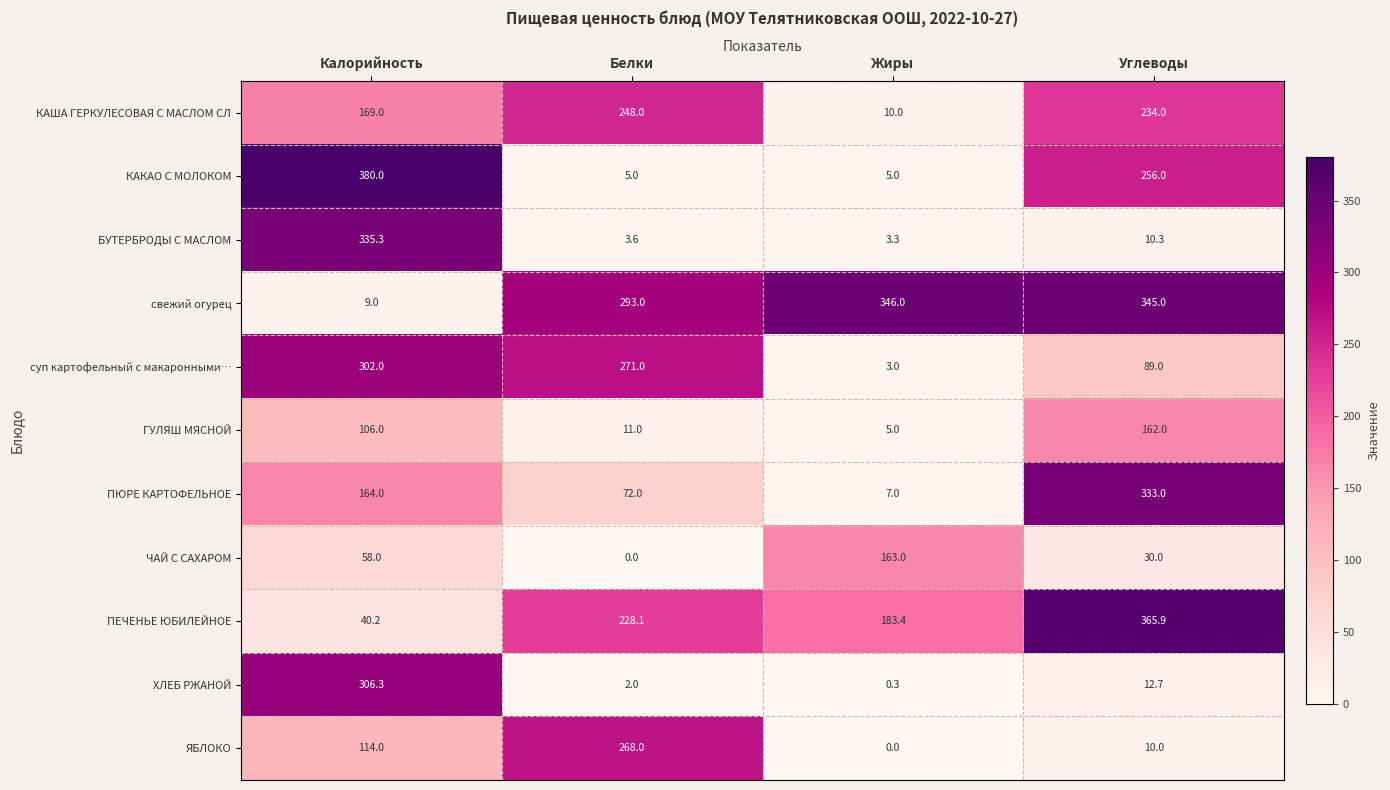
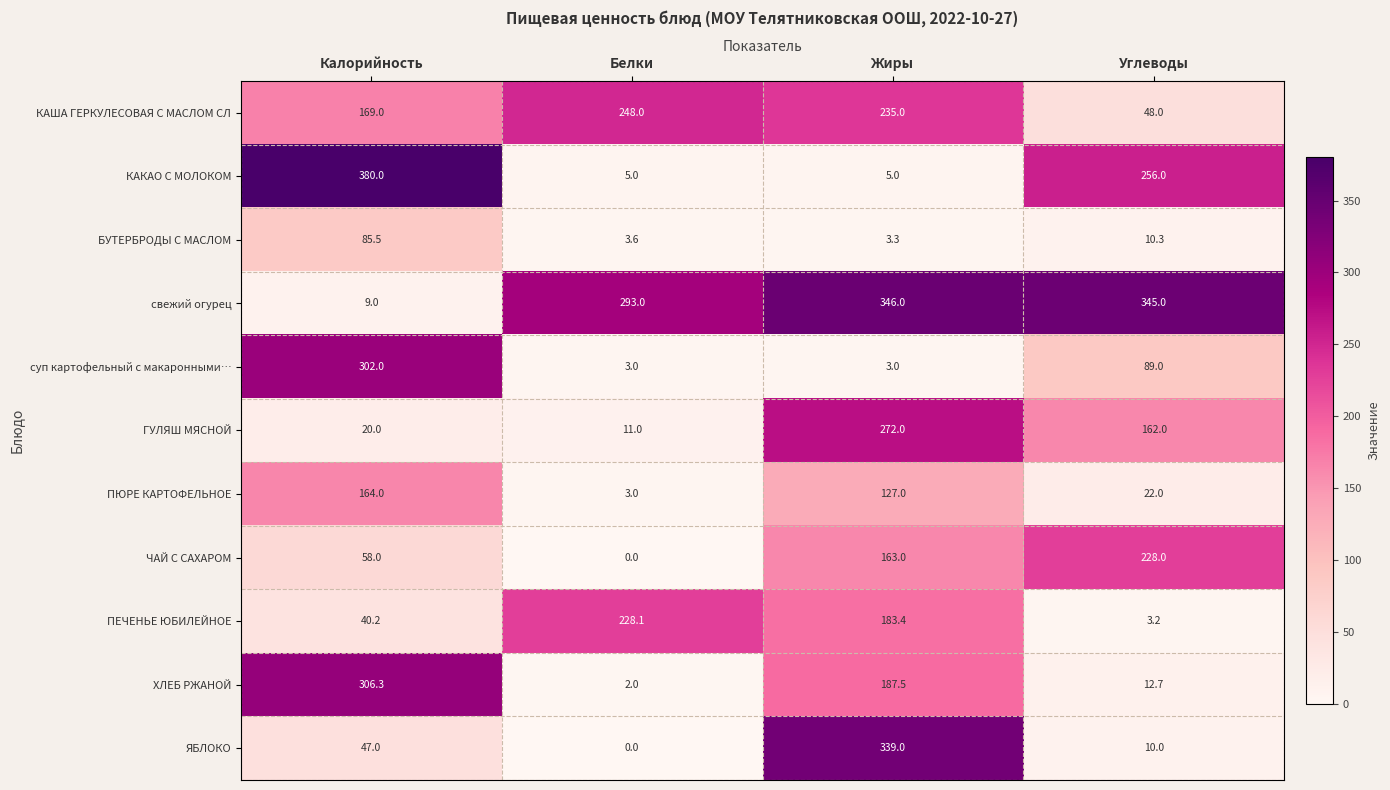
КАША ГЕРКУЛЕСОВАЯ С МАСЛОМ СЛ, Жиры: 10.0 -> 235.0
КАША ГЕРКУЛЕСОВАЯ С МАСЛОМ СЛ, Углеводы: 234.0 -> 48.0
БУТЕРБРОДЫ С МАСЛОМ, Калорийность: 335.3 -> 85.5
суп картофельный с макаронными…, Белки: 271.0 -> 3.0
ГУЛЯШ МЯСНОЙ, Калорийность: 106.0 -> 20.0
ГУЛЯШ МЯСНОЙ, Жиры: 5.0 -> 272.0
ПЮРЕ КАРТОФЕЛЬНОЕ, Белки: 72.0 -> 3.0
ПЮРЕ КАРТОФЕЛЬНОЕ, Жиры: 7.0 -> 127.0
ПЮРЕ КАРТОФЕЛЬНОЕ, Углеводы: 333.0 -> 22.0
ЧАЙ С САХАРОМ, Углеводы: 30.0 -> 228.0
ПЕЧЕНЬЕ ЮБИЛЕЙНОЕ, Углеводы: 365.9 -> 3.2
ХЛЕБ РЖАНОЙ, Жиры: 0.3 -> 187.5
ЯБЛОКО, Калорийность: 114.0 -> 47.0
ЯБЛОКО, Белки: 268.0 -> 0.0
ЯБЛОКО, Жиры: 0.0 -> 339.0
